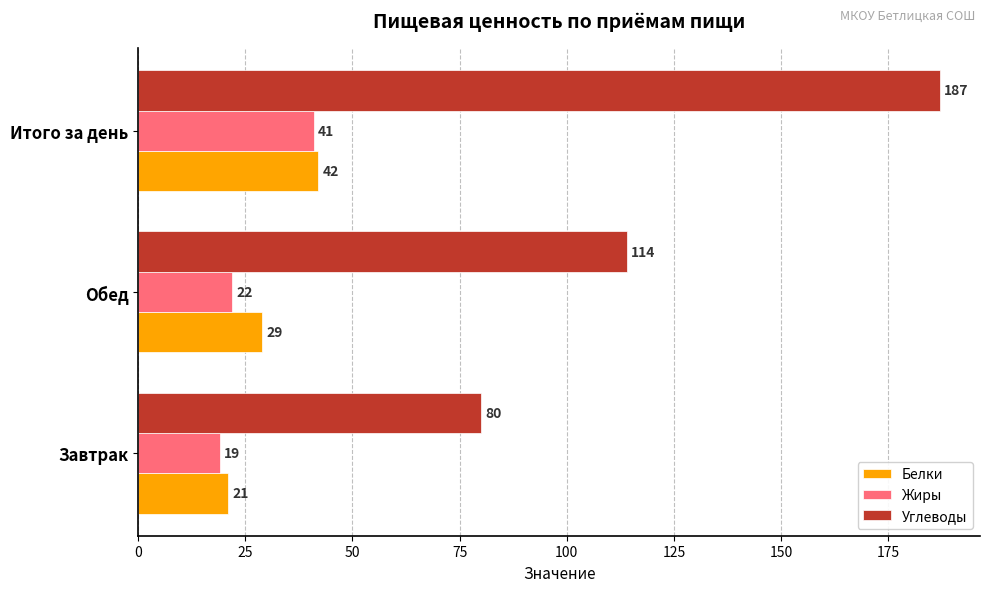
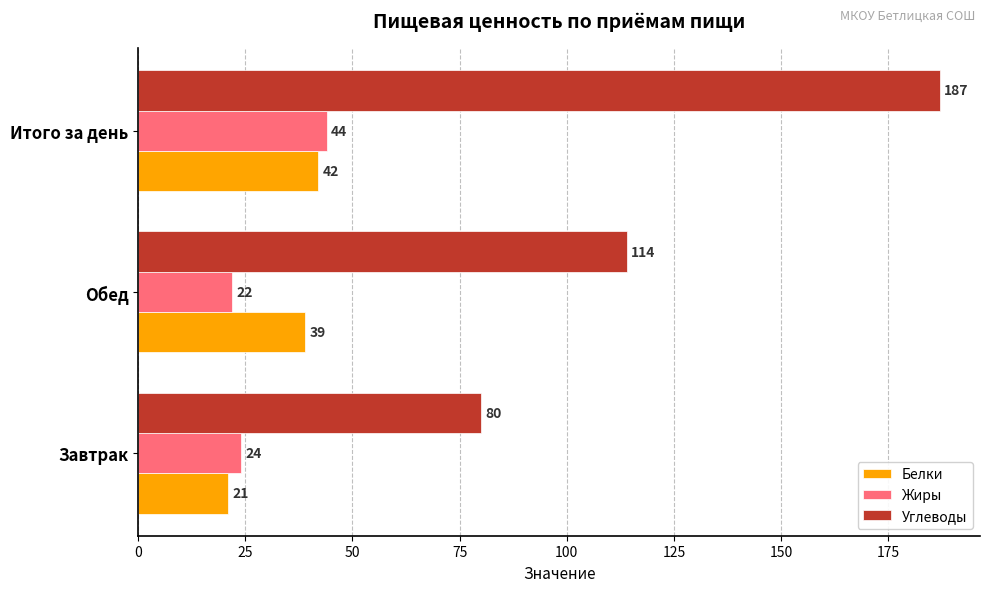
Жиры, Итого за день: 41 -> 44
Белки, Обед: 29 -> 39
Жиры, Завтрак: 19 -> 24
